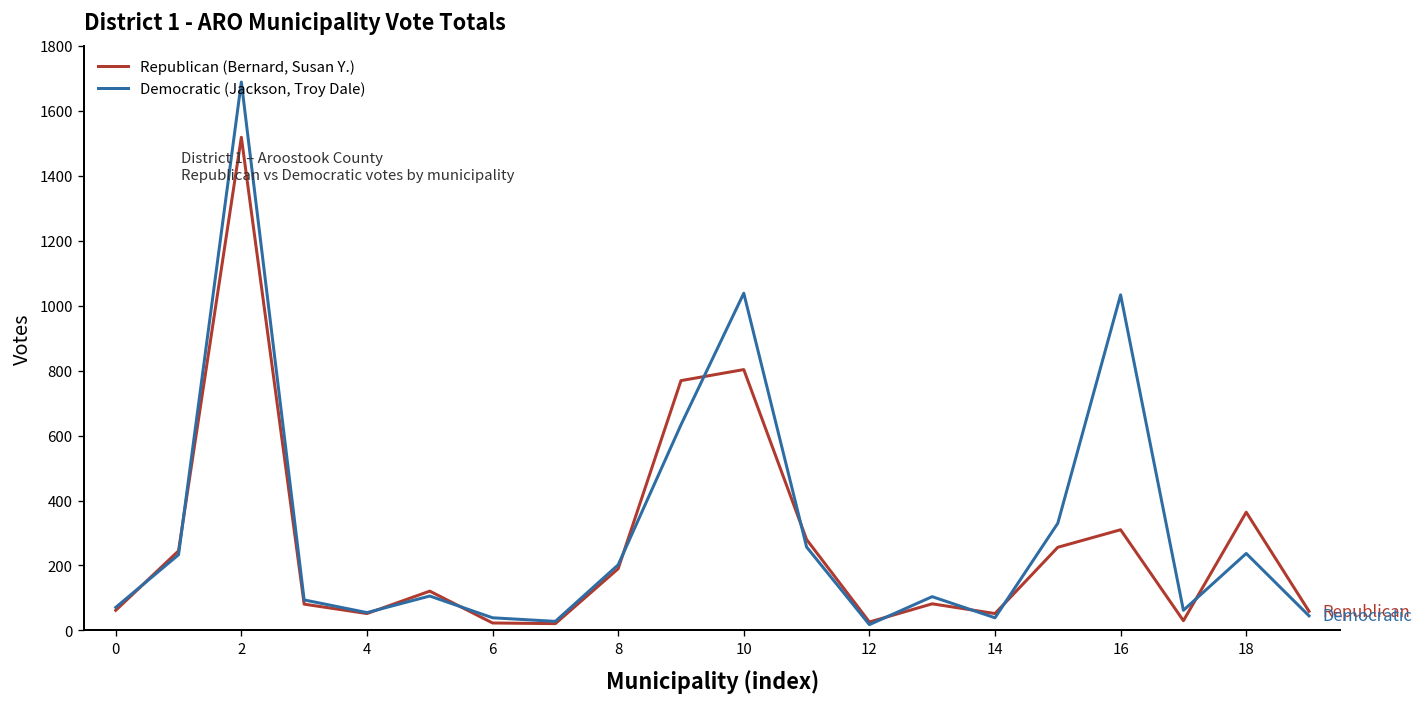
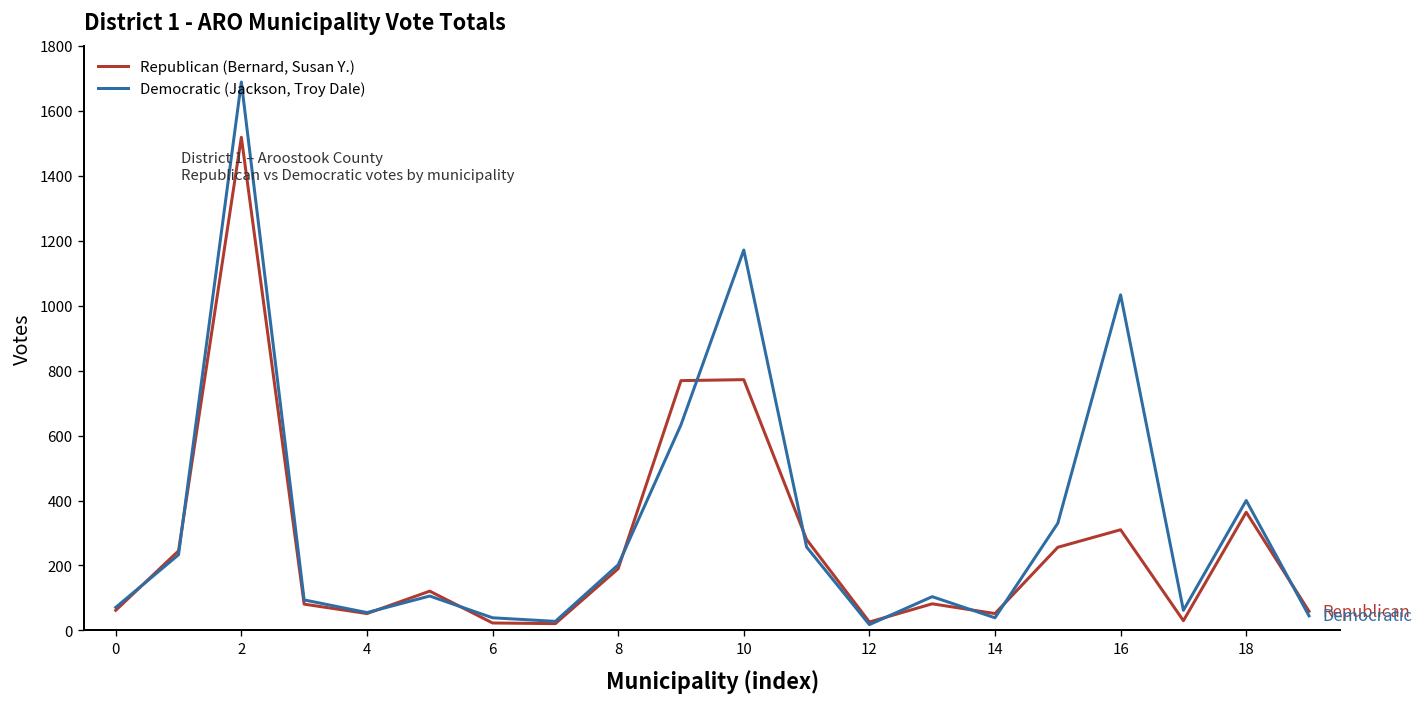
Republican (Bernard, Susan Y.), 10: 800 -> 770
Democratic (Jackson, Troy Dale), 10: 1040 -> 1170
Democratic (Jackson, Troy Dale), 18: 240 -> 400
